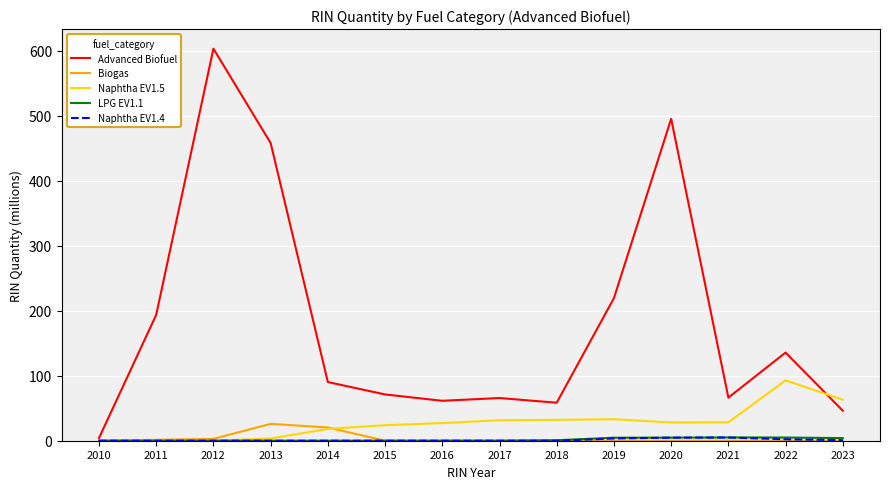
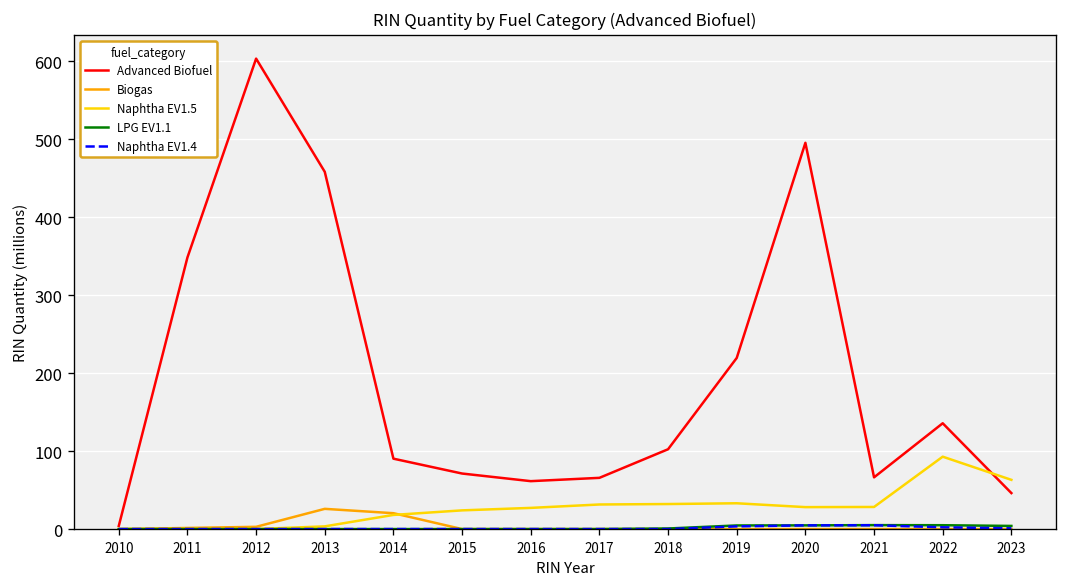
Advanced Biofuel, 2011: 190 -> 350
Advanced Biofuel, 2018: 60 -> 100
